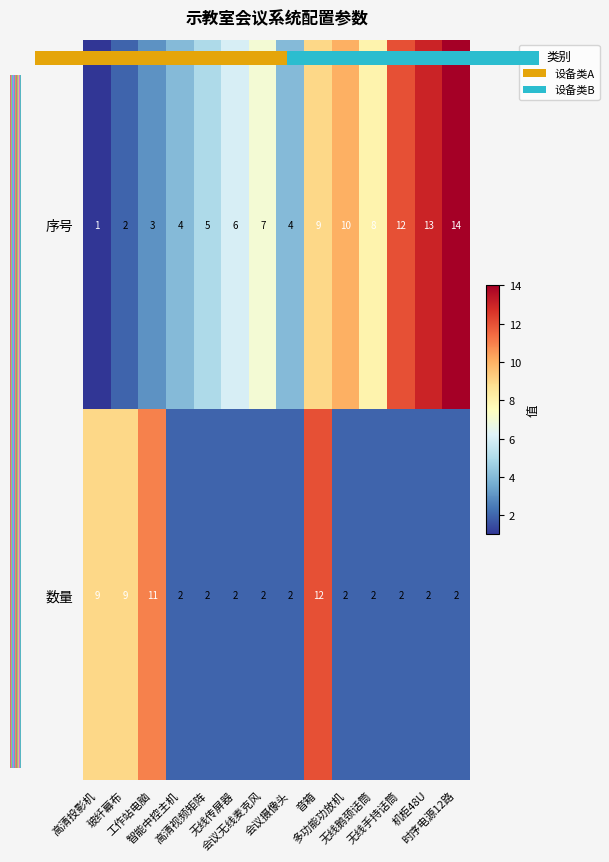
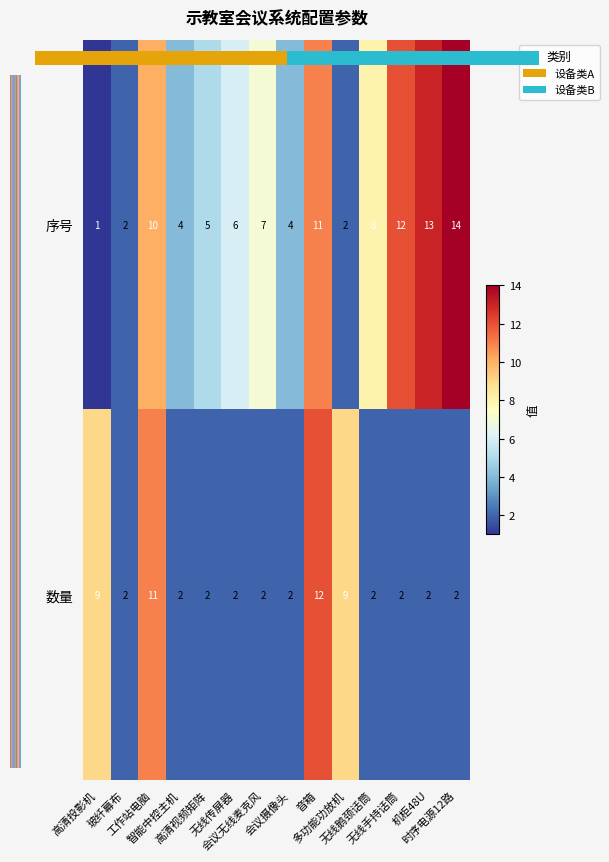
示教室会议系统配置参数, 序号, 工作站电脑: 3 -> 10
示教室会议系统配置参数, 序号, 音箱: 9 -> 11
示教室会议系统配置参数, 序号, 多功能功放机: 10 -> 2
示教室会议系统配置参数, 数量, 玻纤幕布: 9 -> 2
示教室会议系统配置参数, 数量, 多功能功放机: 2 -> 9
